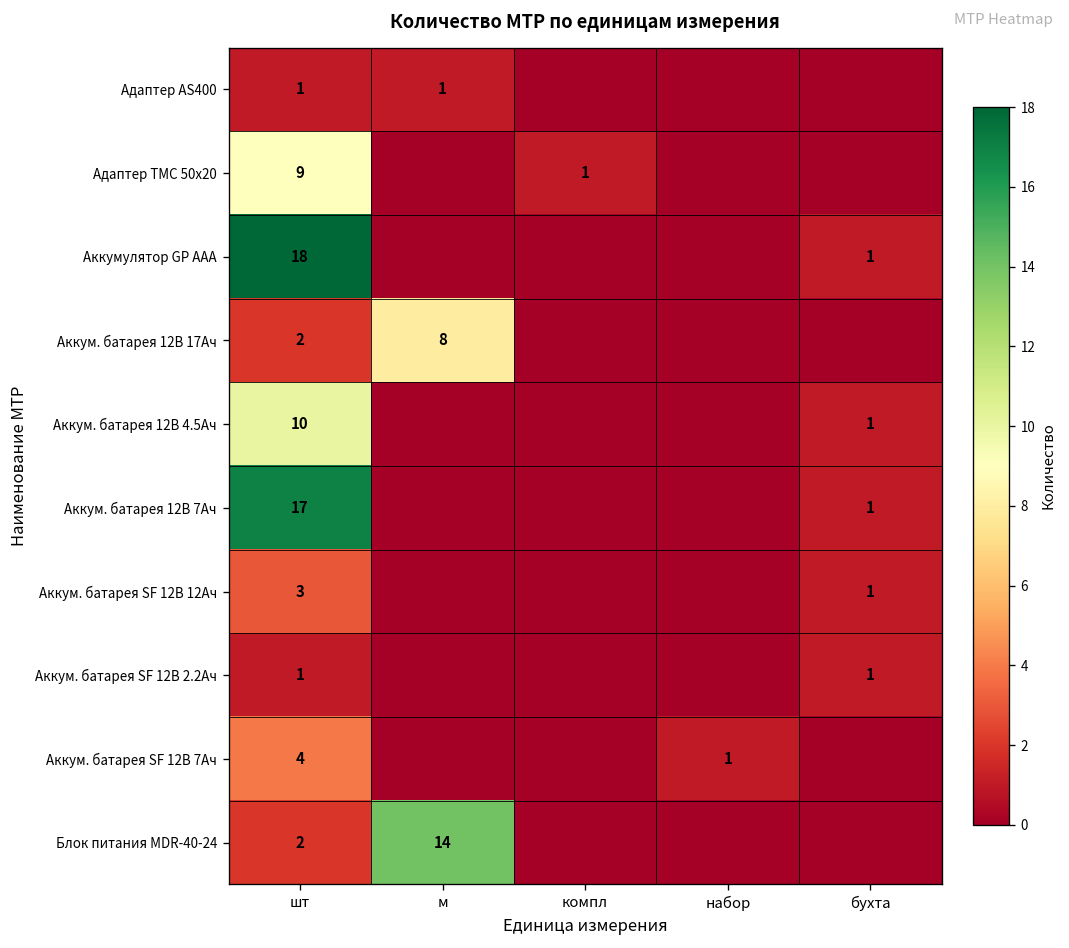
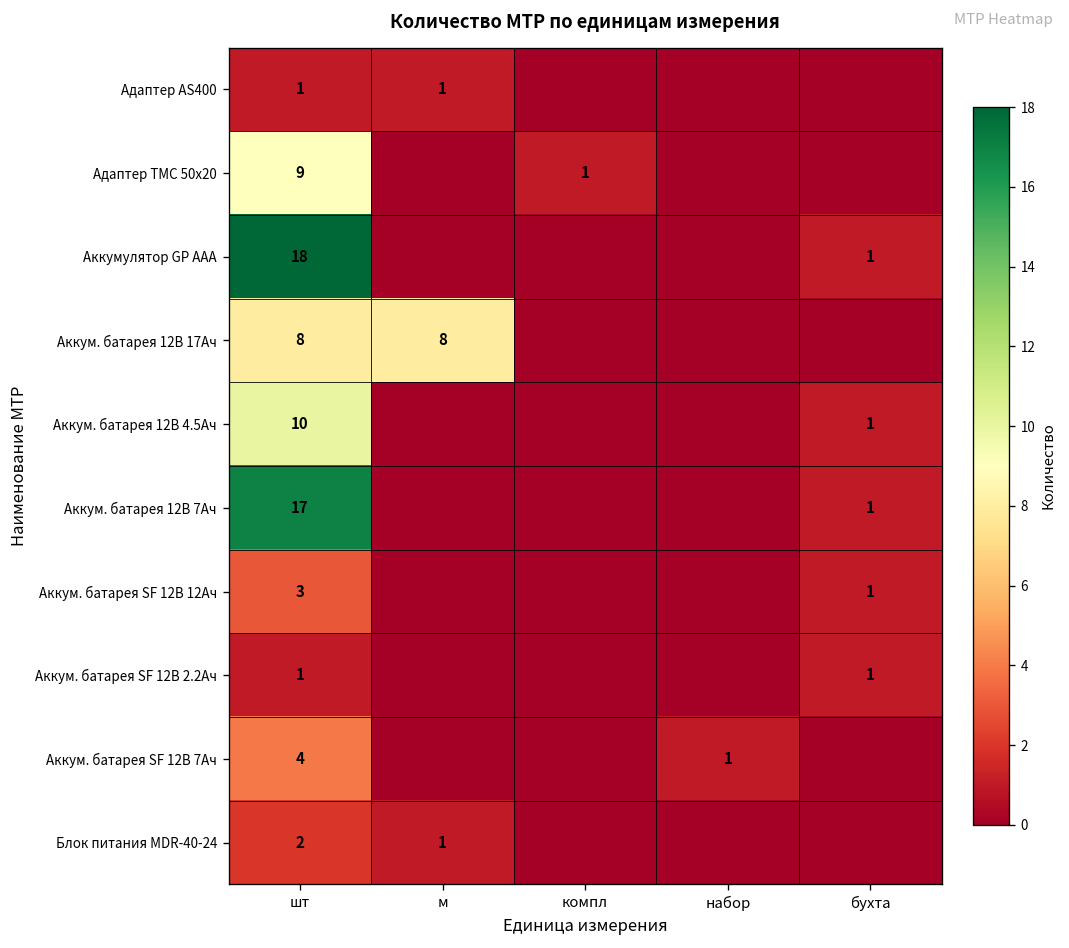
Аккум. батарея 12В 17Ач, шт: 2 -> 8
Блок питания MDR-40-24, м: 14 -> 1
